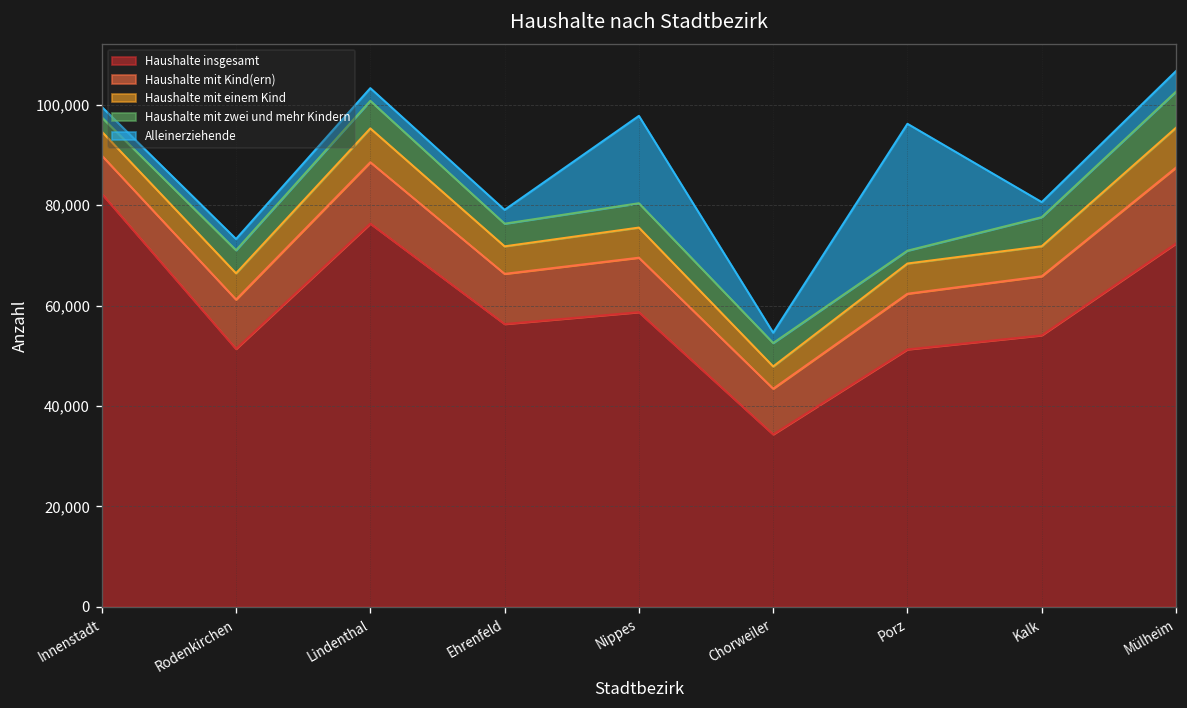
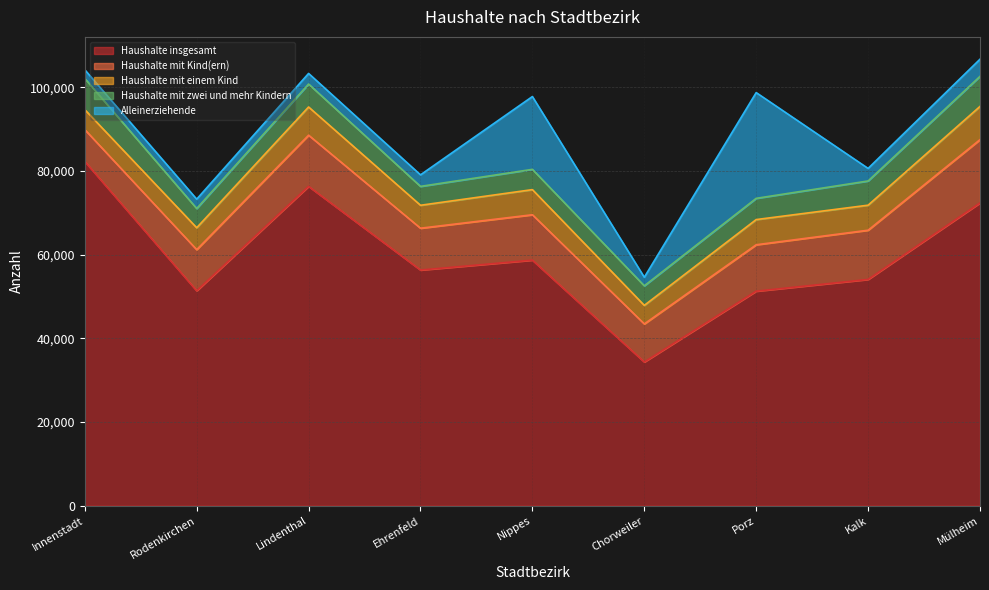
Haushalte mit zwei und mehr Kindern, Innenstadt: 3,000 -> 7,000
Haushalte mit zwei und mehr Kindern, Porz: 3,000 -> 5,000
